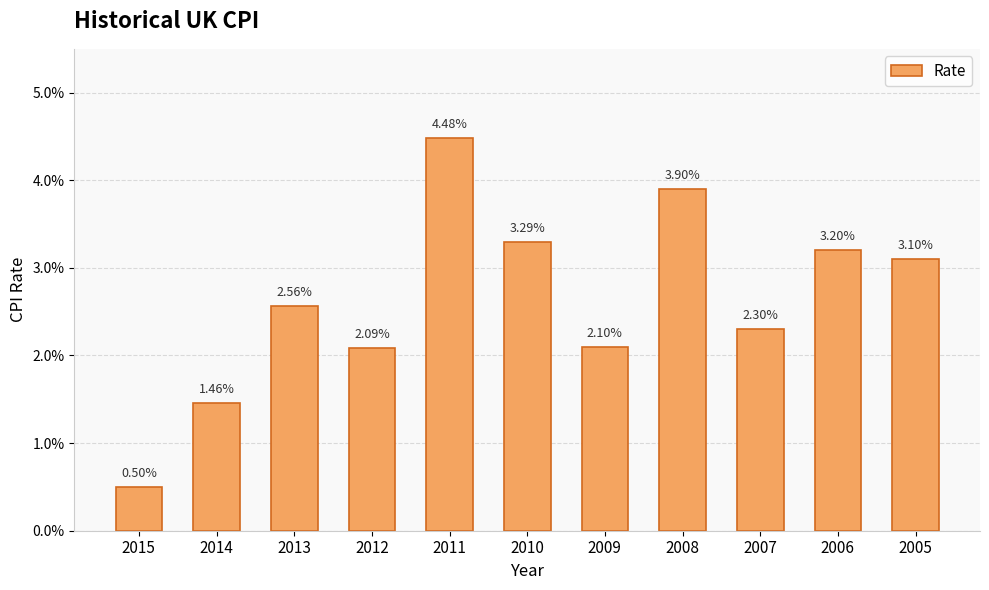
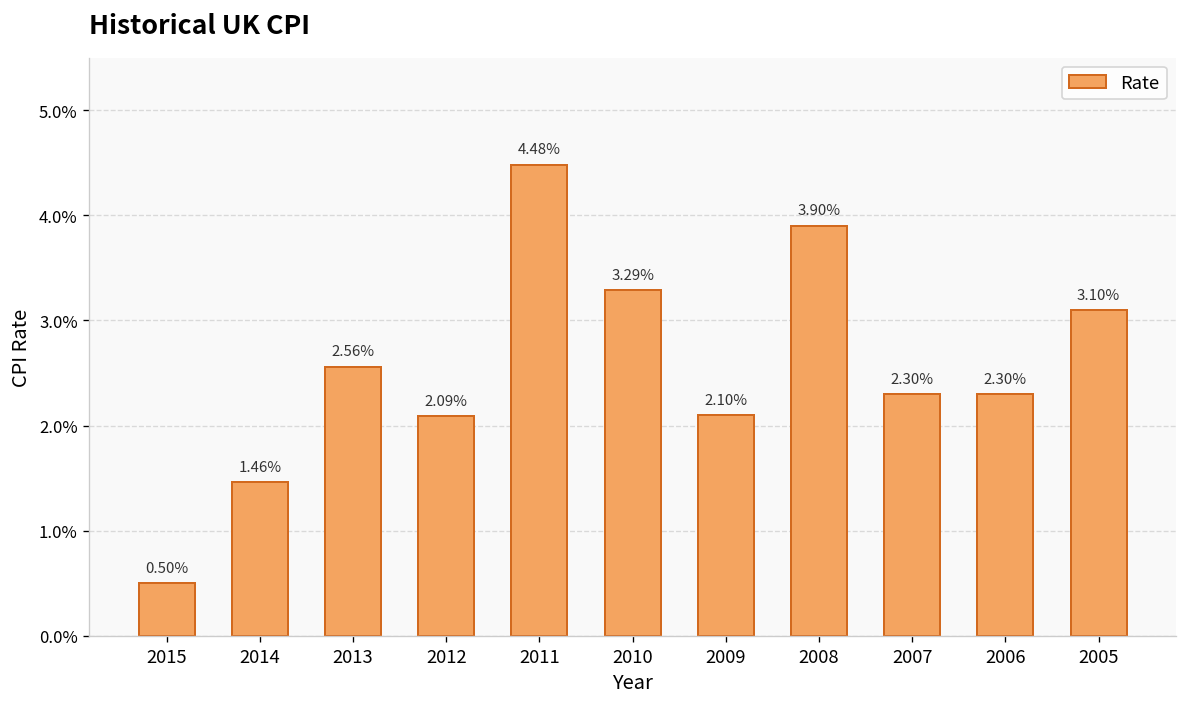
2006: 3.20% -> 2.30%
